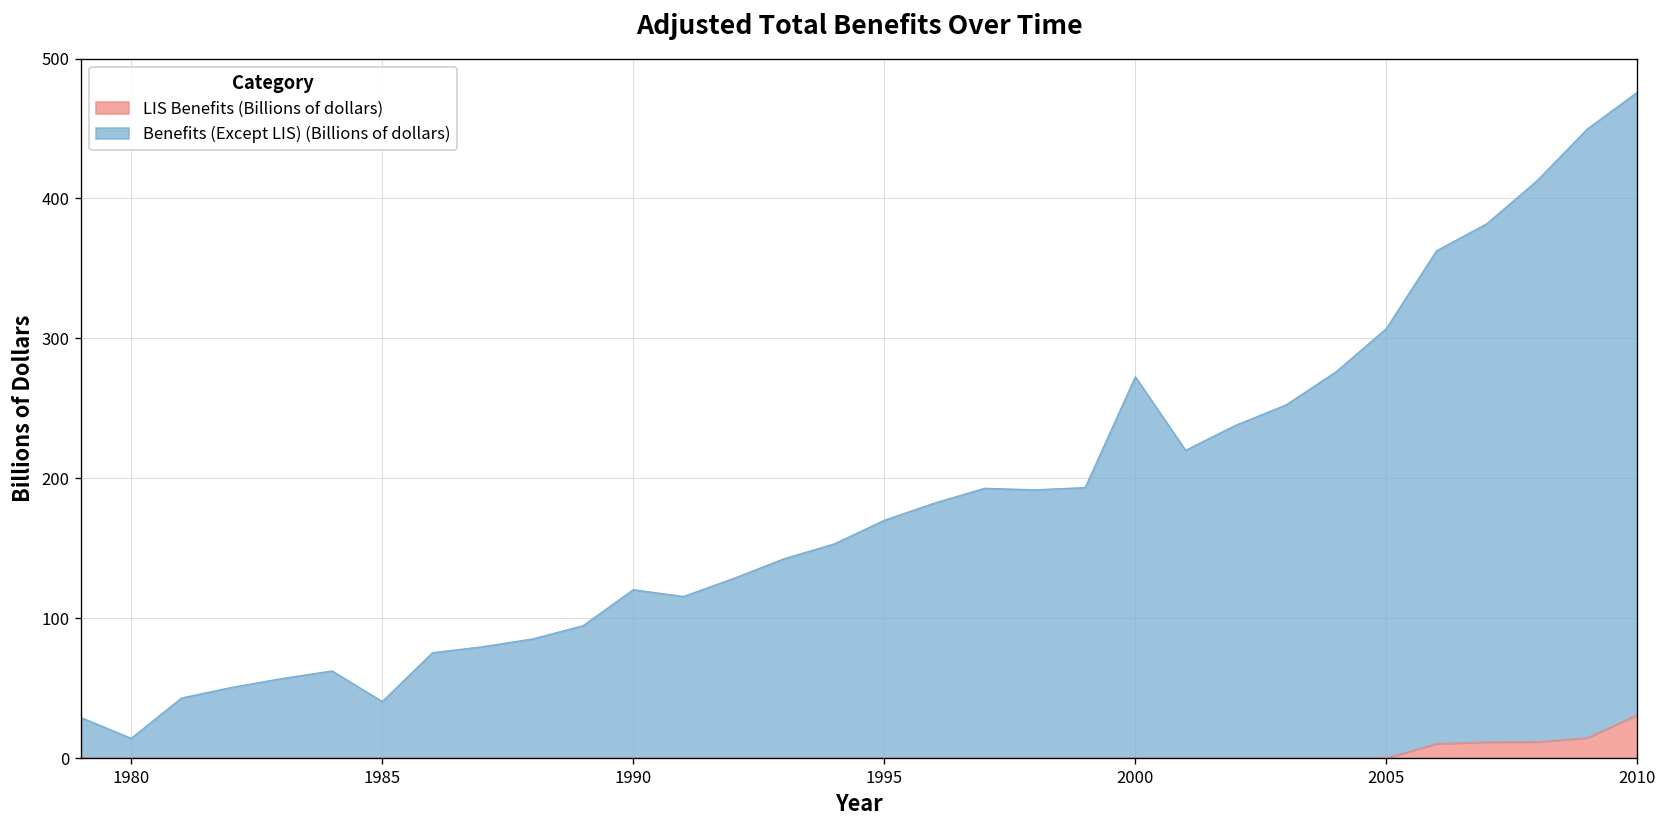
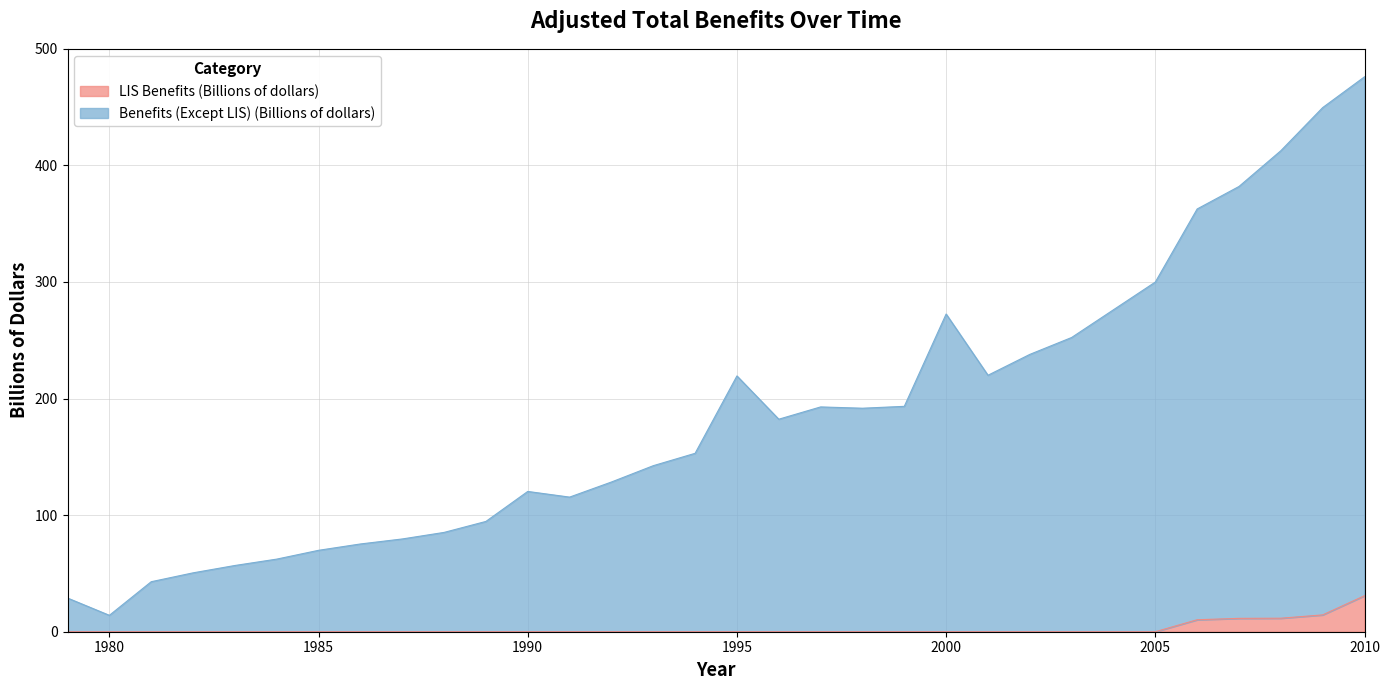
Benefits (Except LIS) (Billions of dollars), 1985: 40 -> 70
Benefits (Except LIS) (Billions of dollars), 1995: 170 -> 219
Benefits (Except LIS) (Billions of dollars), 2005: 307 -> 300
